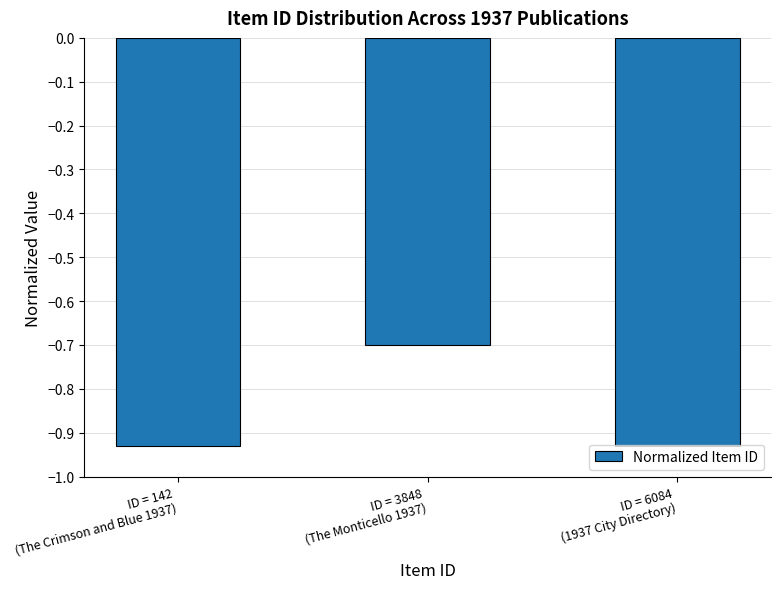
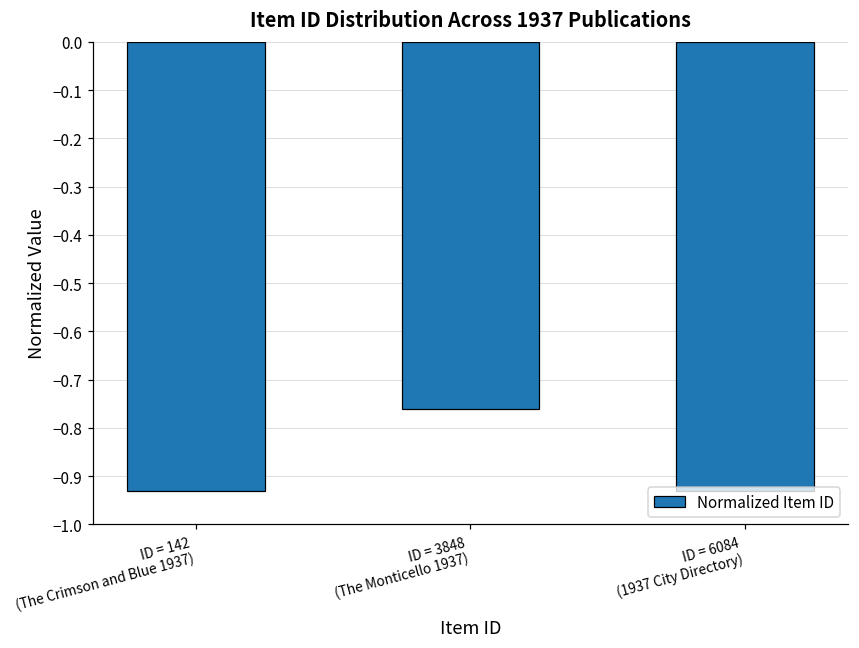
ID = 3848 (The Monticello 1937): -0.70 -> -0.76
